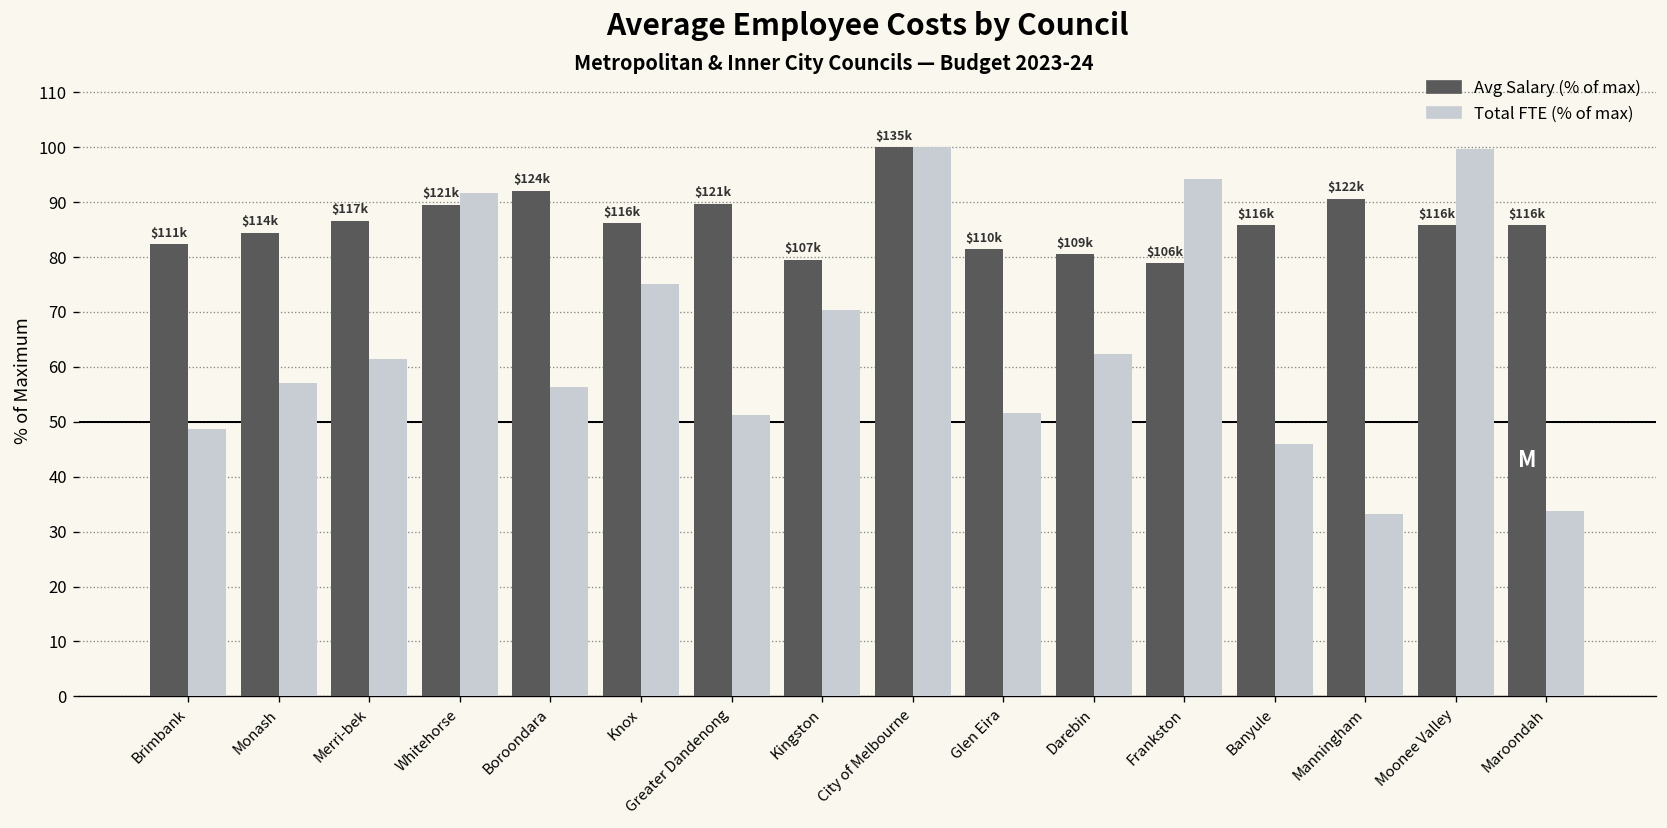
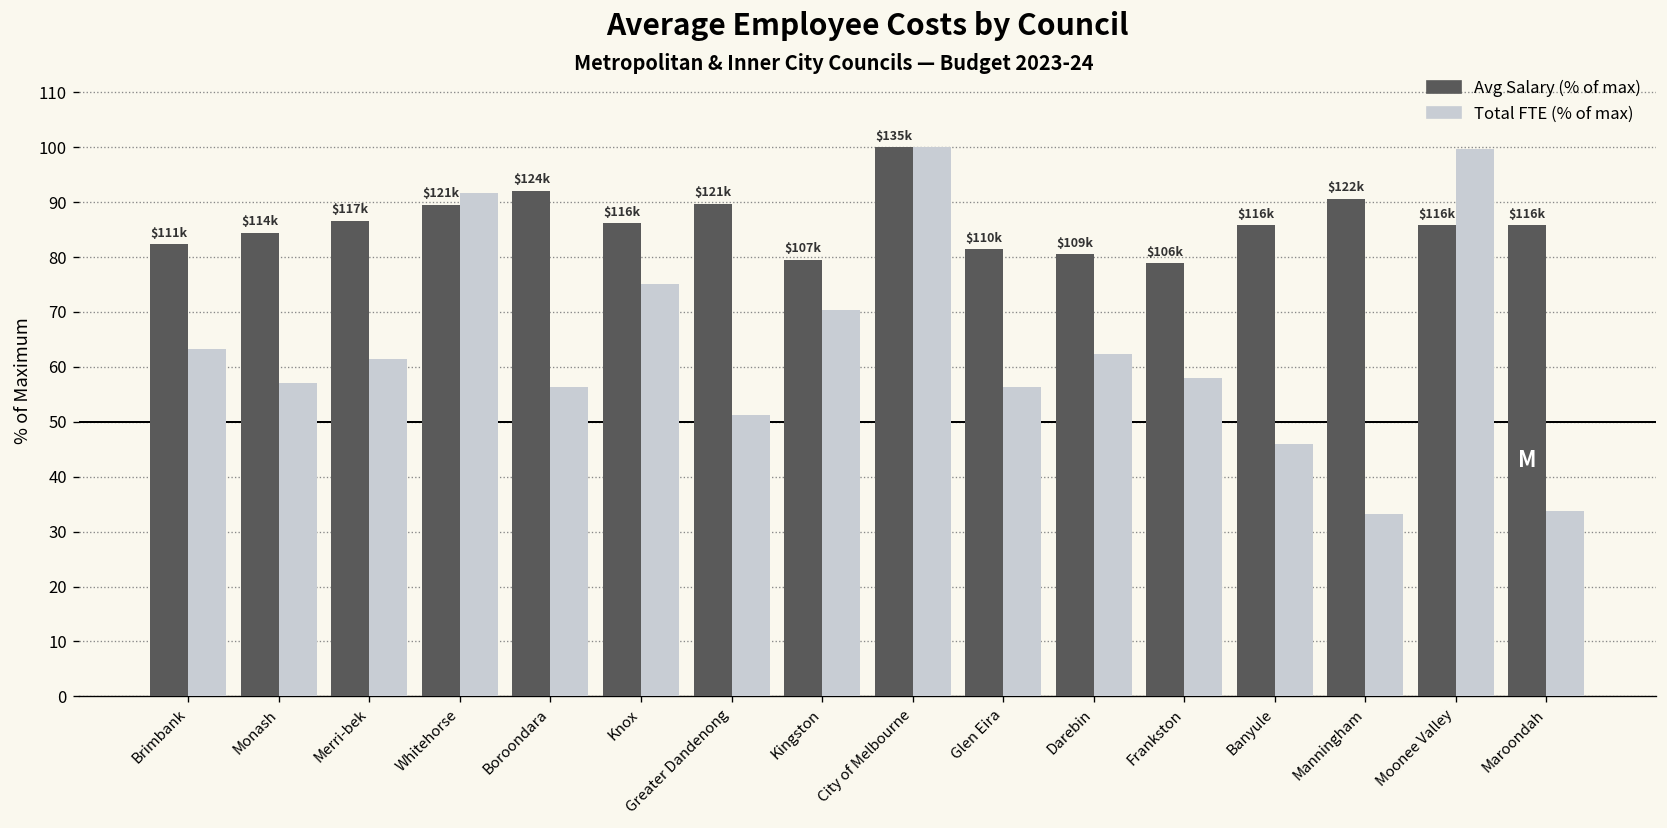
Total FTE (% of max), Brimbank: 49 -> 63
Total FTE (% of max), Glen Eira: 52 -> 56
Total FTE (% of max), Frankston: 94 -> 58
